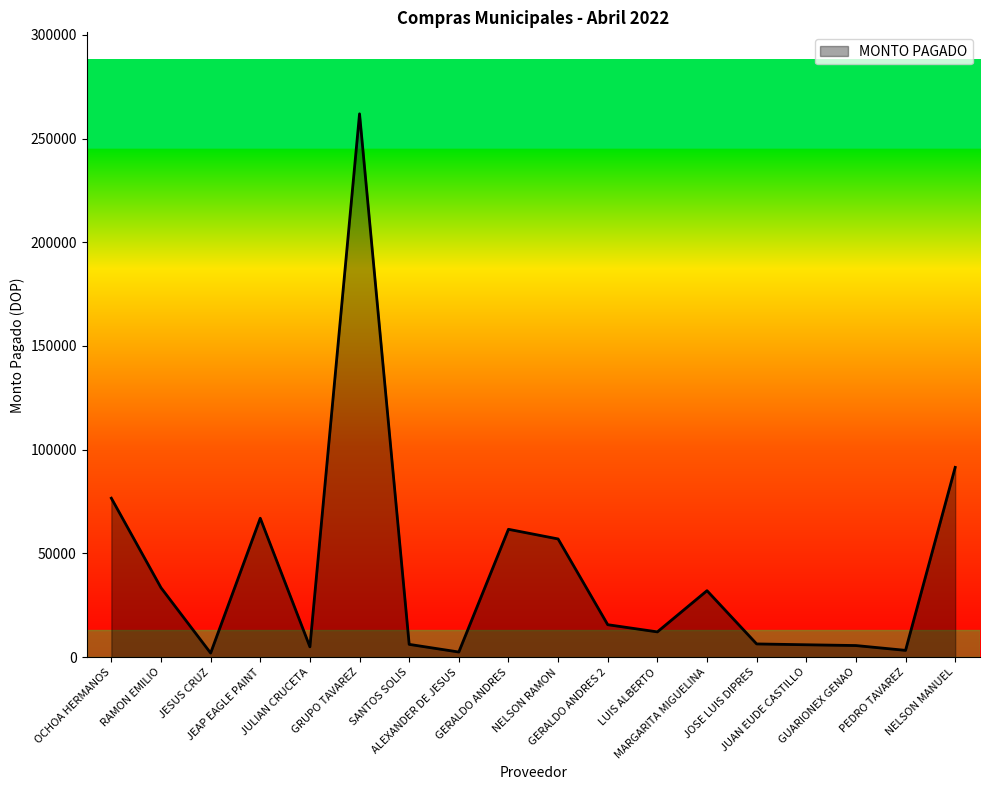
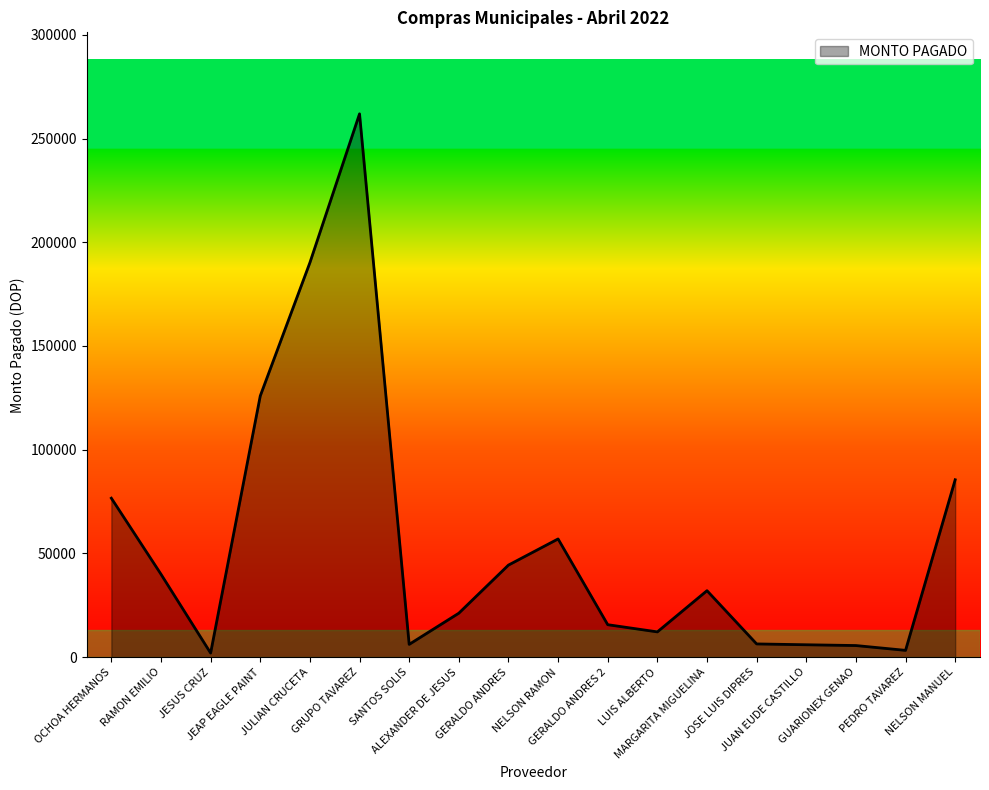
RAMON EMILIO: 34000 -> 40000
JEAP EAGLE PAINT: 67000 -> 126000
JULIAN CRUCETA: 5000 -> 190000
ALEXANDER DE JESUS: 3000 -> 21000
GERALDO ANDRES: 62000 -> 44000
NELSON MANUEL: 91000 -> 86000
